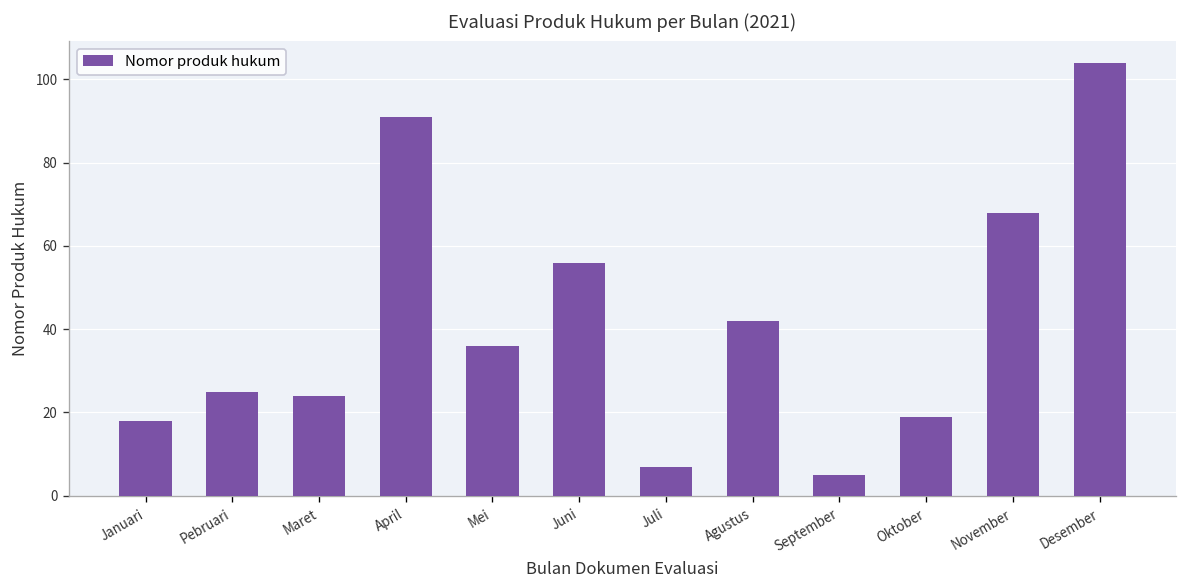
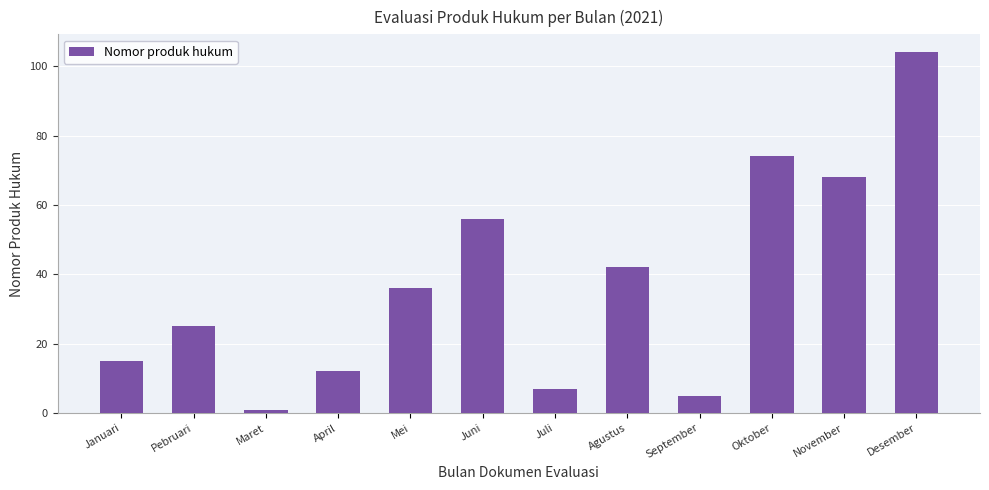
Januari: 18 -> 15
Maret: 24 -> 1
April: 91 -> 12
Oktober: 19 -> 74
